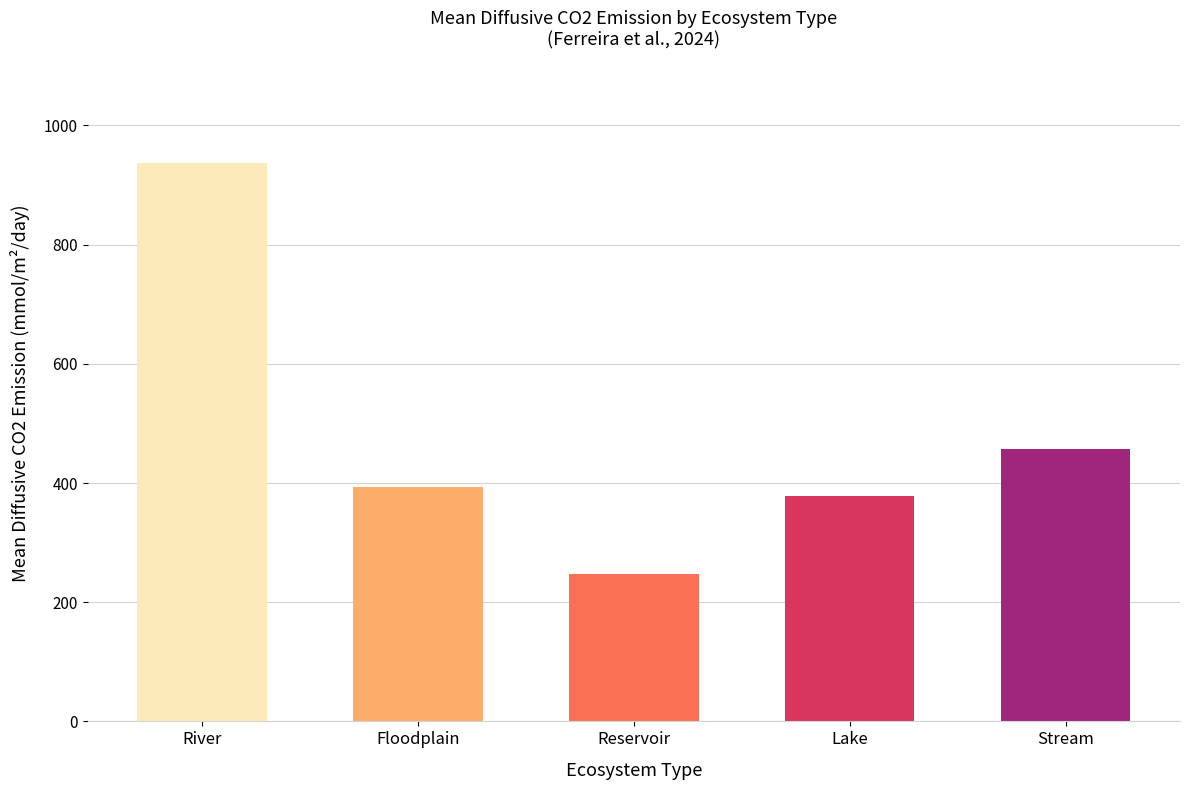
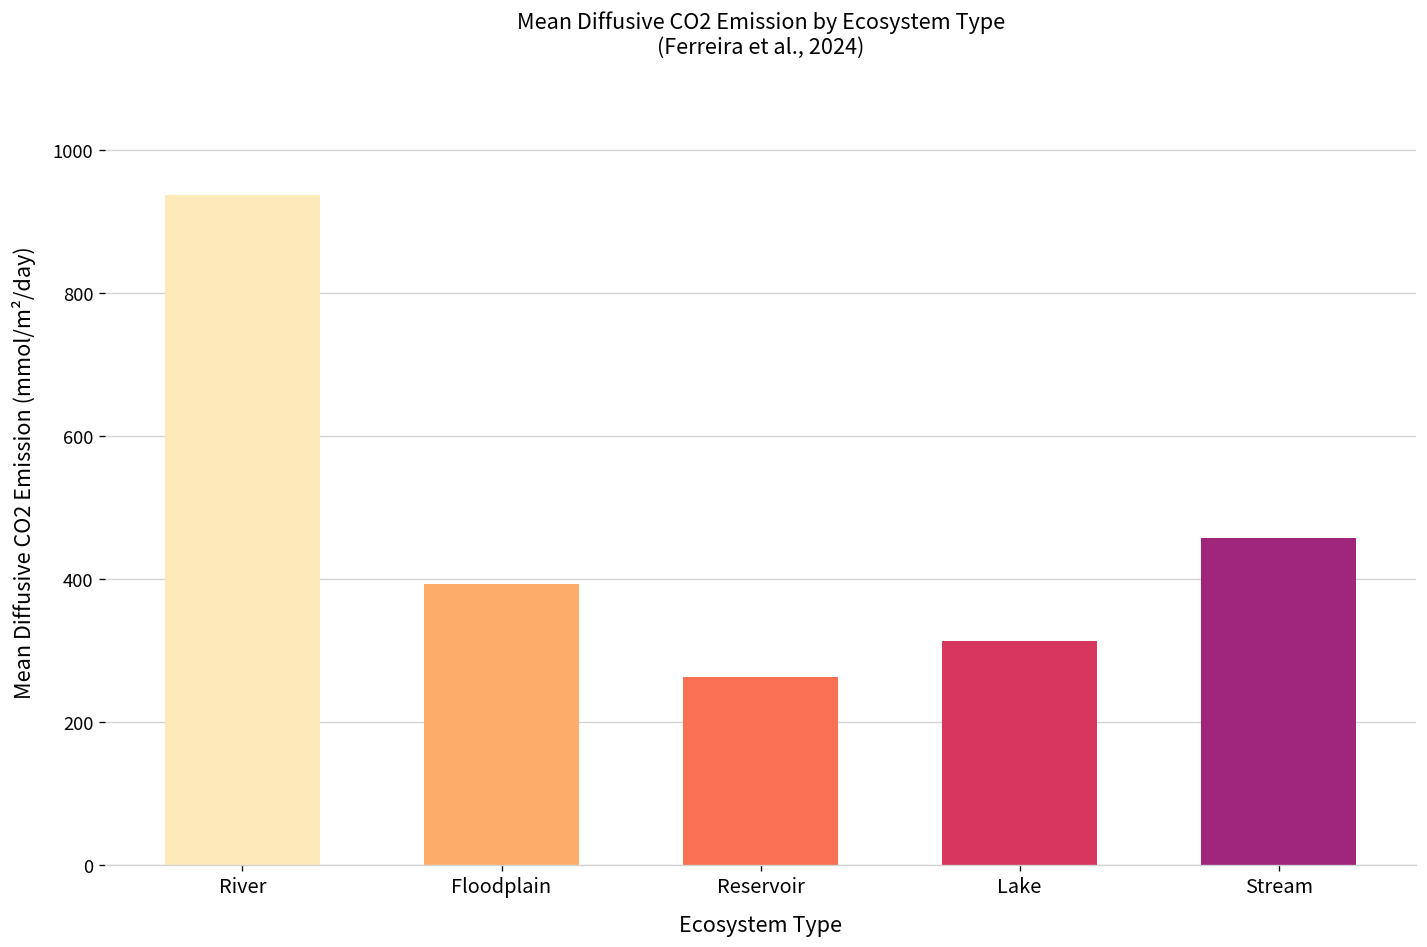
Reservoir: 250 -> 260
Lake: 380 -> 310
